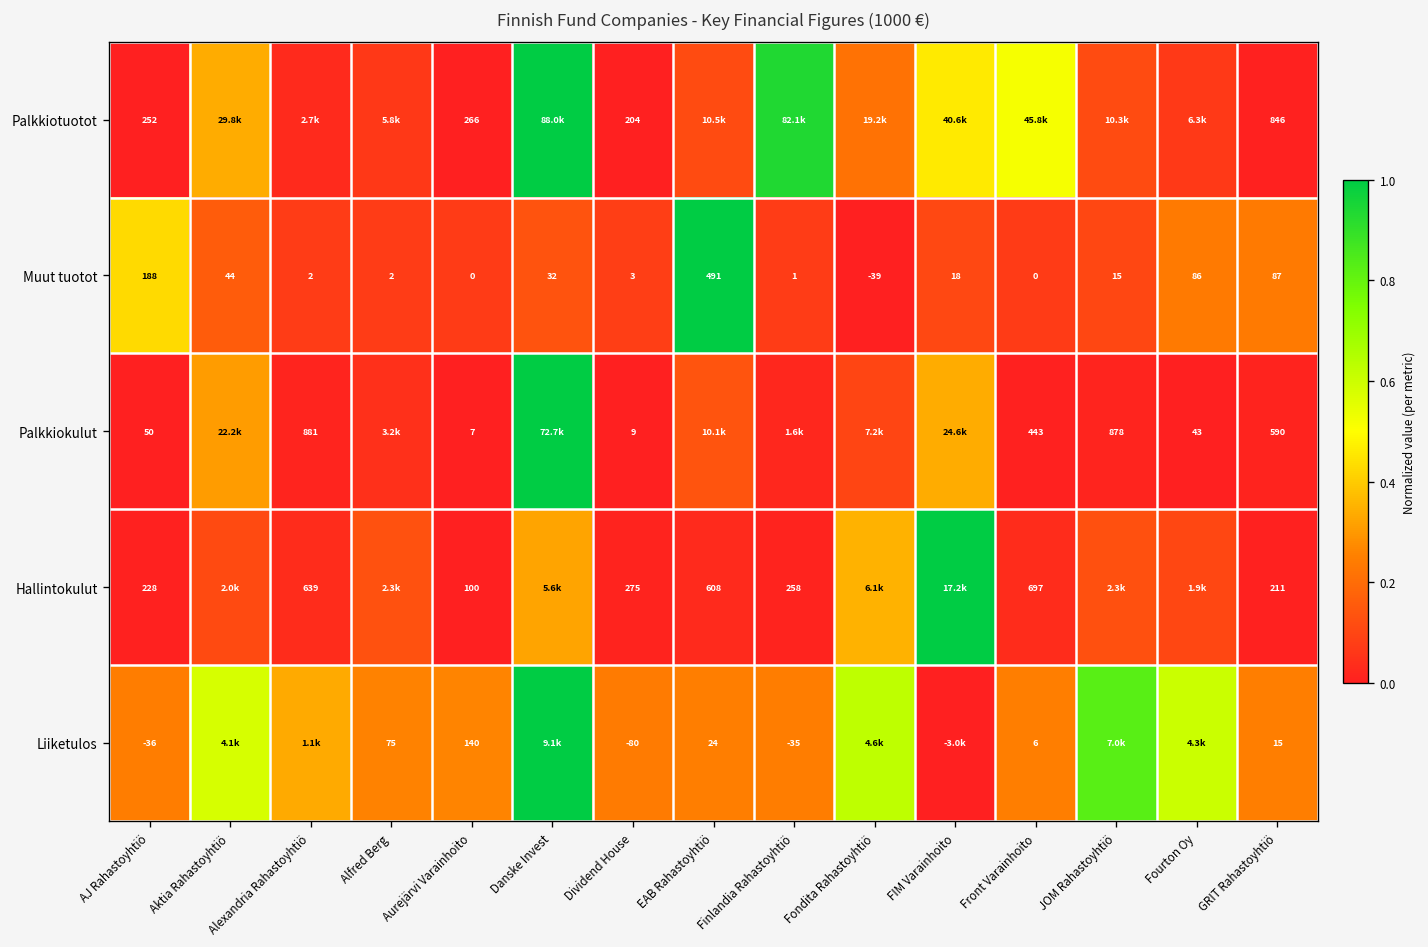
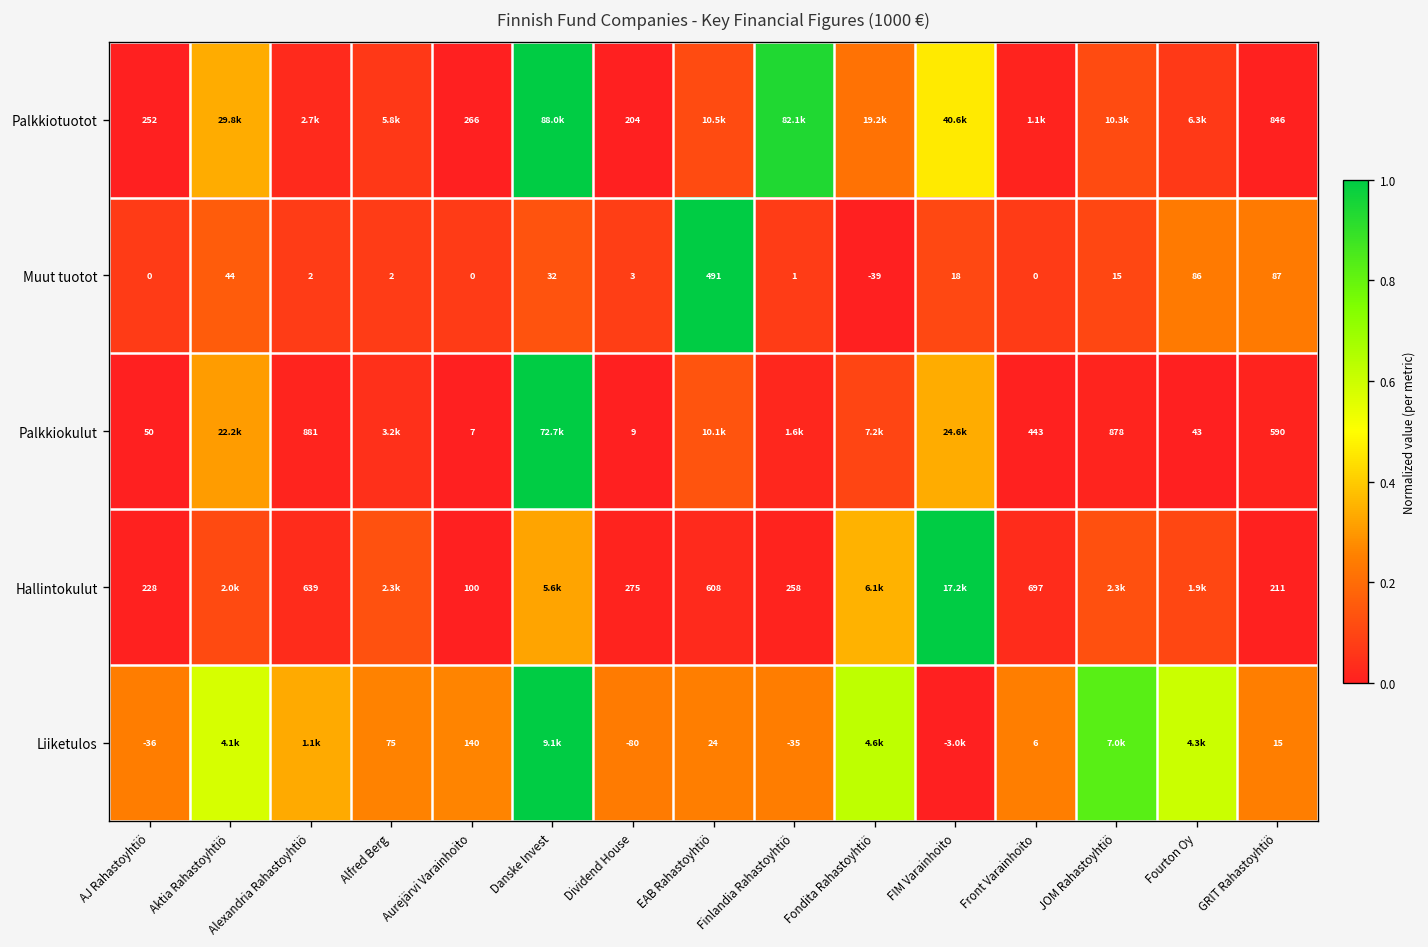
Palkkiotuotot, Front Varainhoito: 45.8k -> 1.1k
Muut tuotot, AJ Rahastoyhtiö: 188 -> 0
